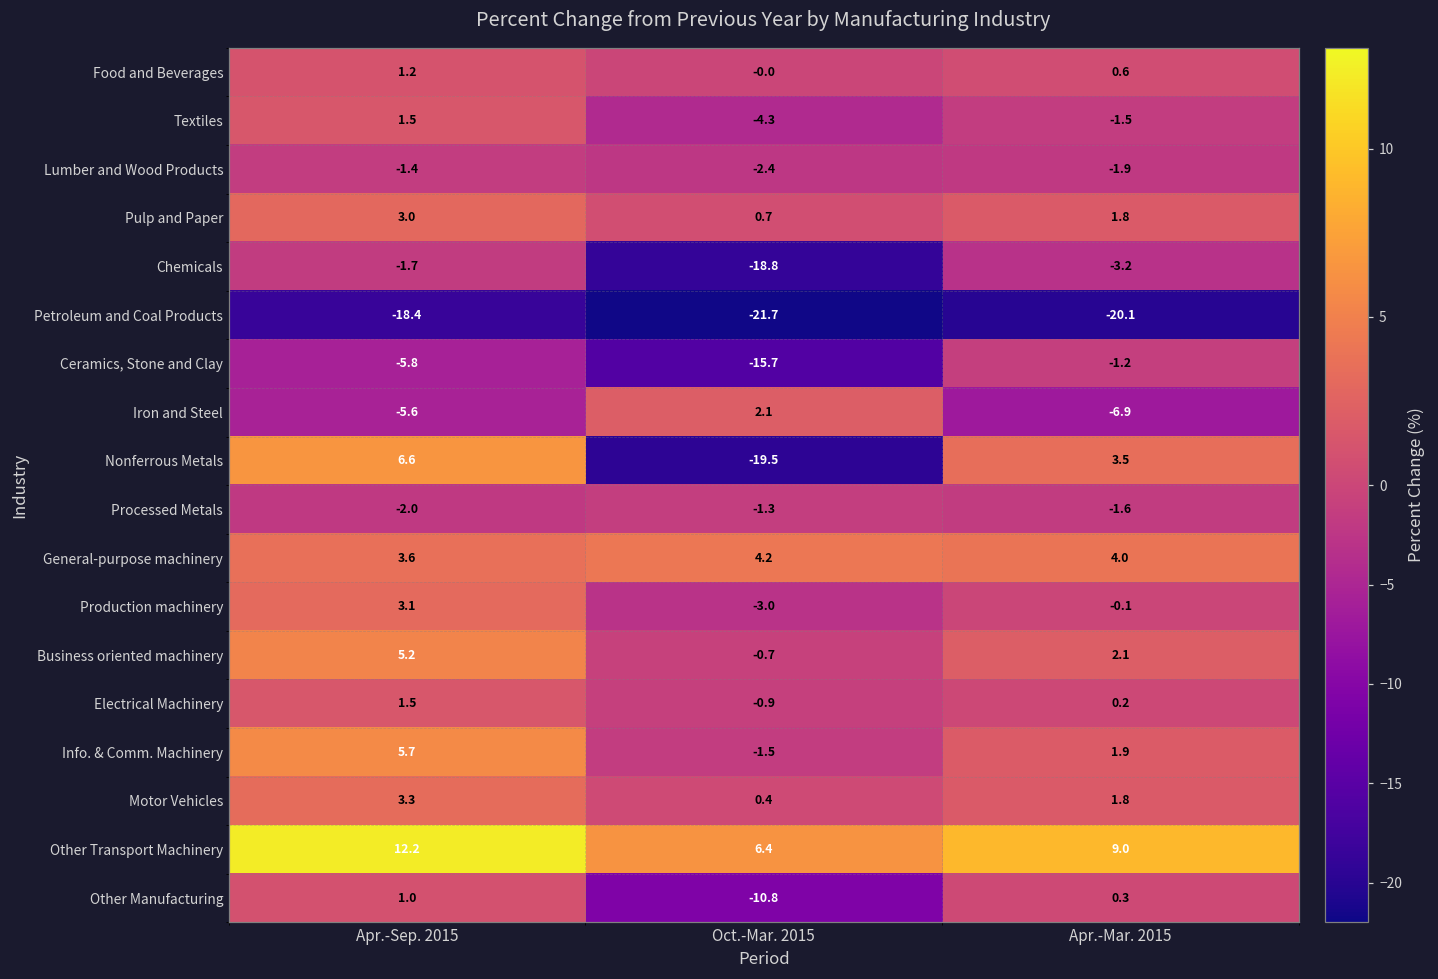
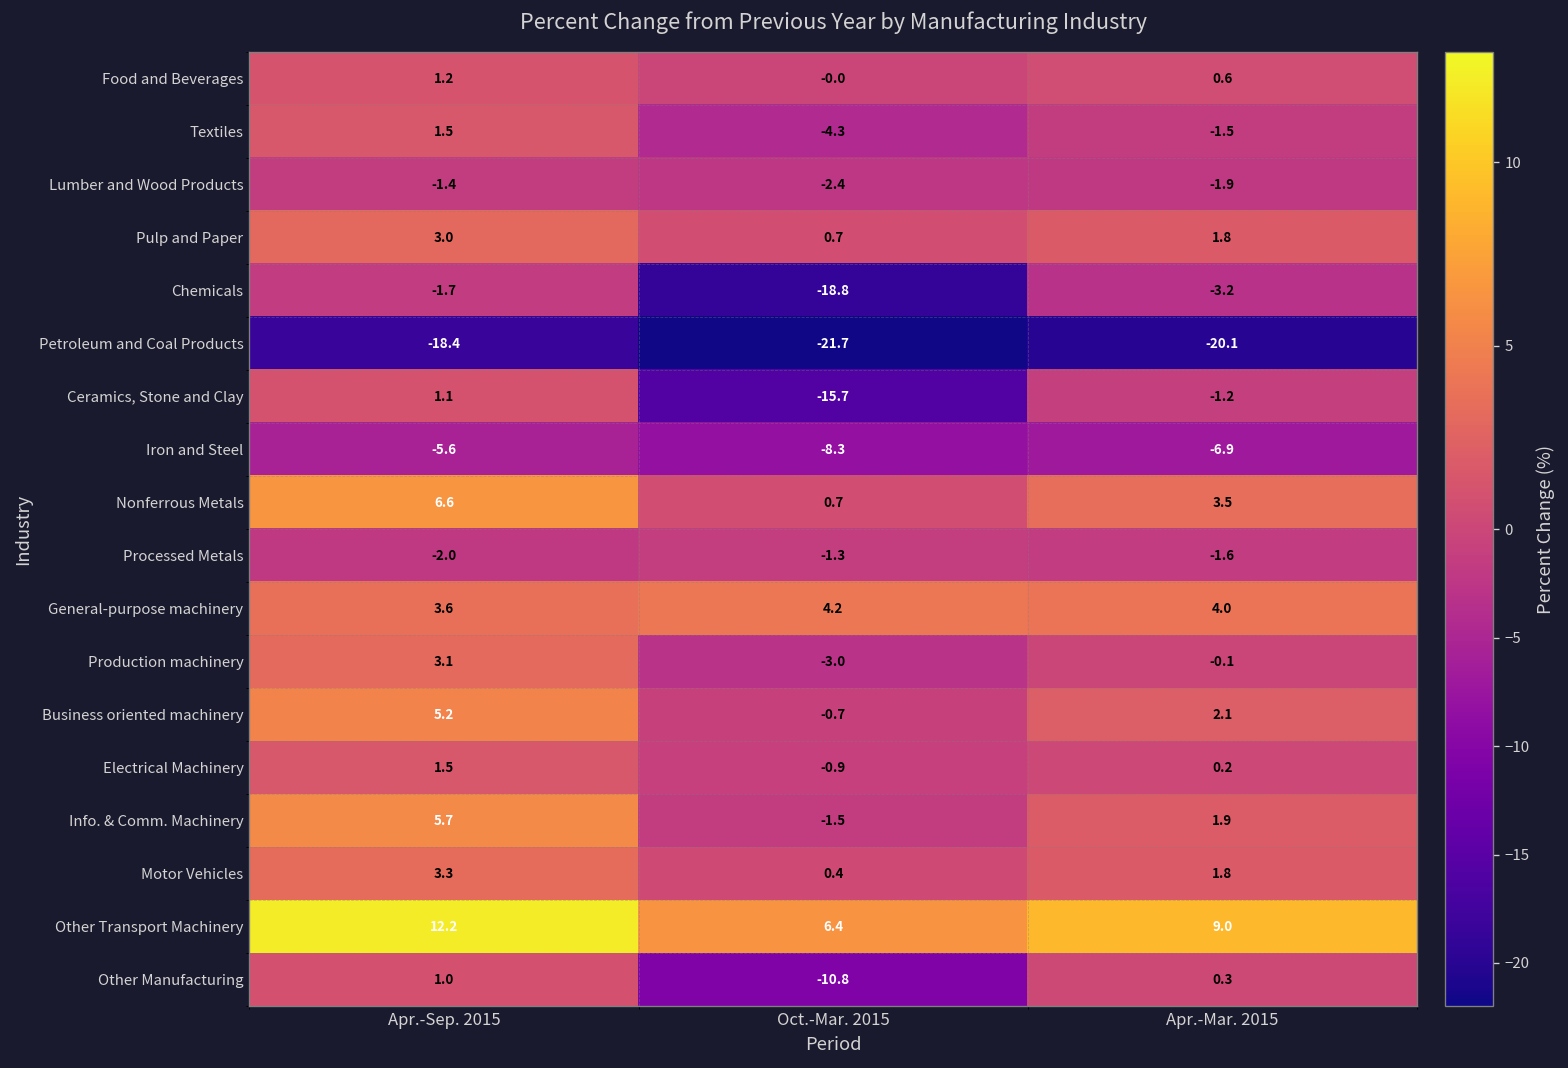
Ceramics, Stone and Clay, Apr.-Sep. 2015: -5.8 -> 1.1
Iron and Steel, Oct.-Mar. 2015: 2.1 -> -8.3
Nonferrous Metals, Oct.-Mar. 2015: -19.5 -> 0.7
